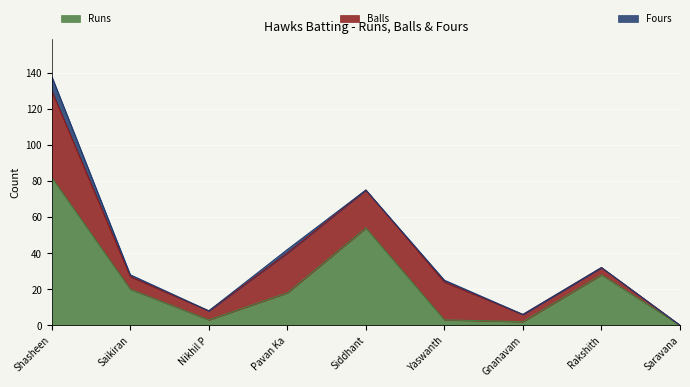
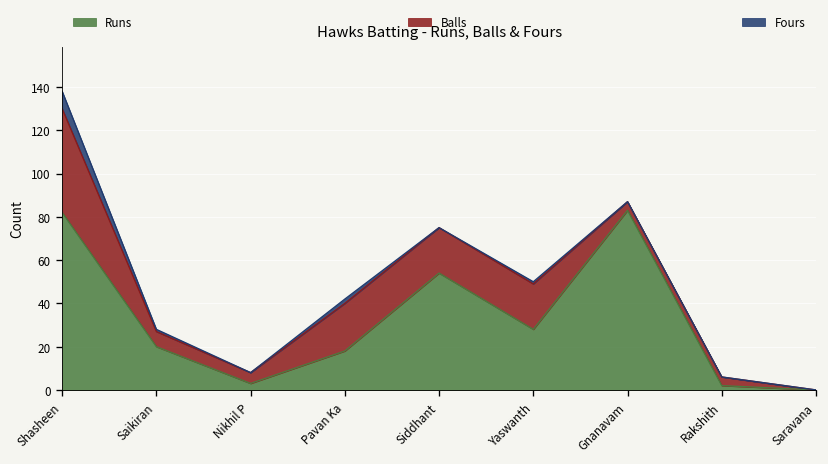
Runs, Yaswanth: 3 -> 28
Runs, Gnanavam: 2 -> 83
Runs, Rakshith: 28 -> 2
